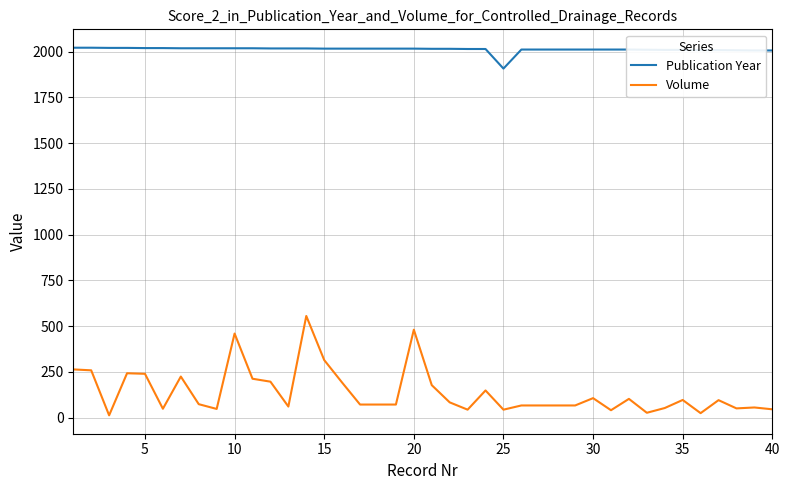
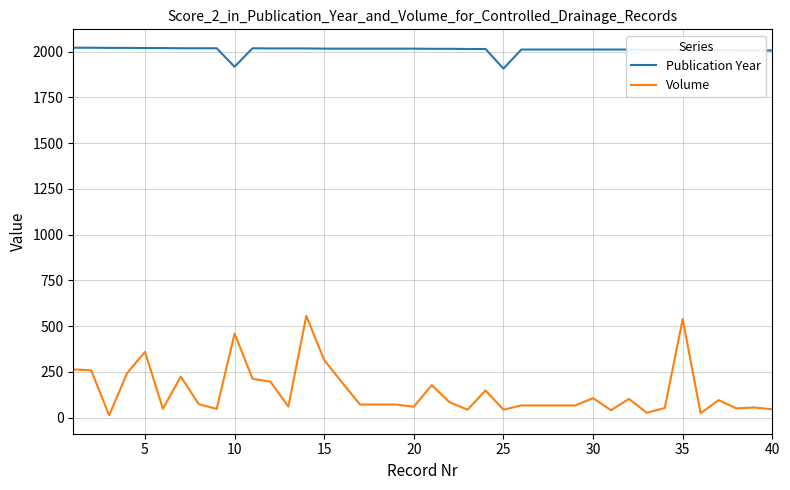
Volume, 5: 240 -> 360
Publication Year, 10: 2020 -> 1920
Volume, 20: 480 -> 60
Volume, 35: 100 -> 540
